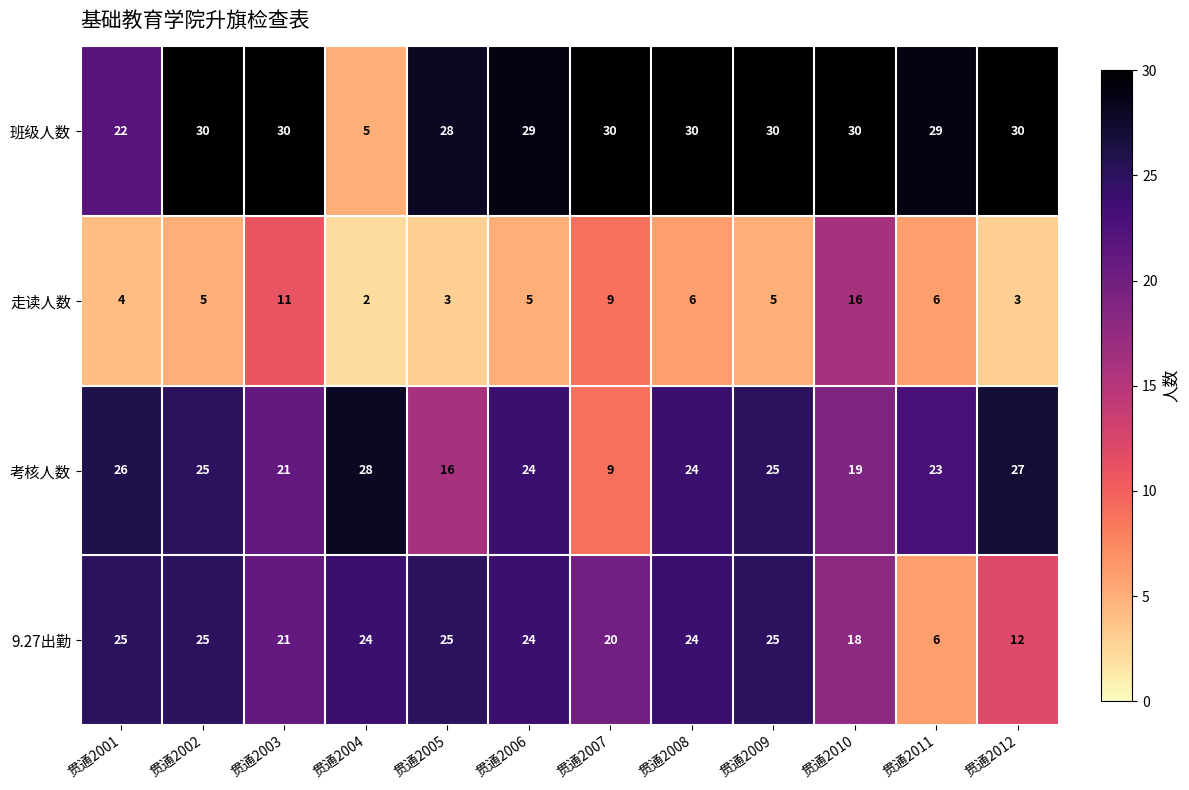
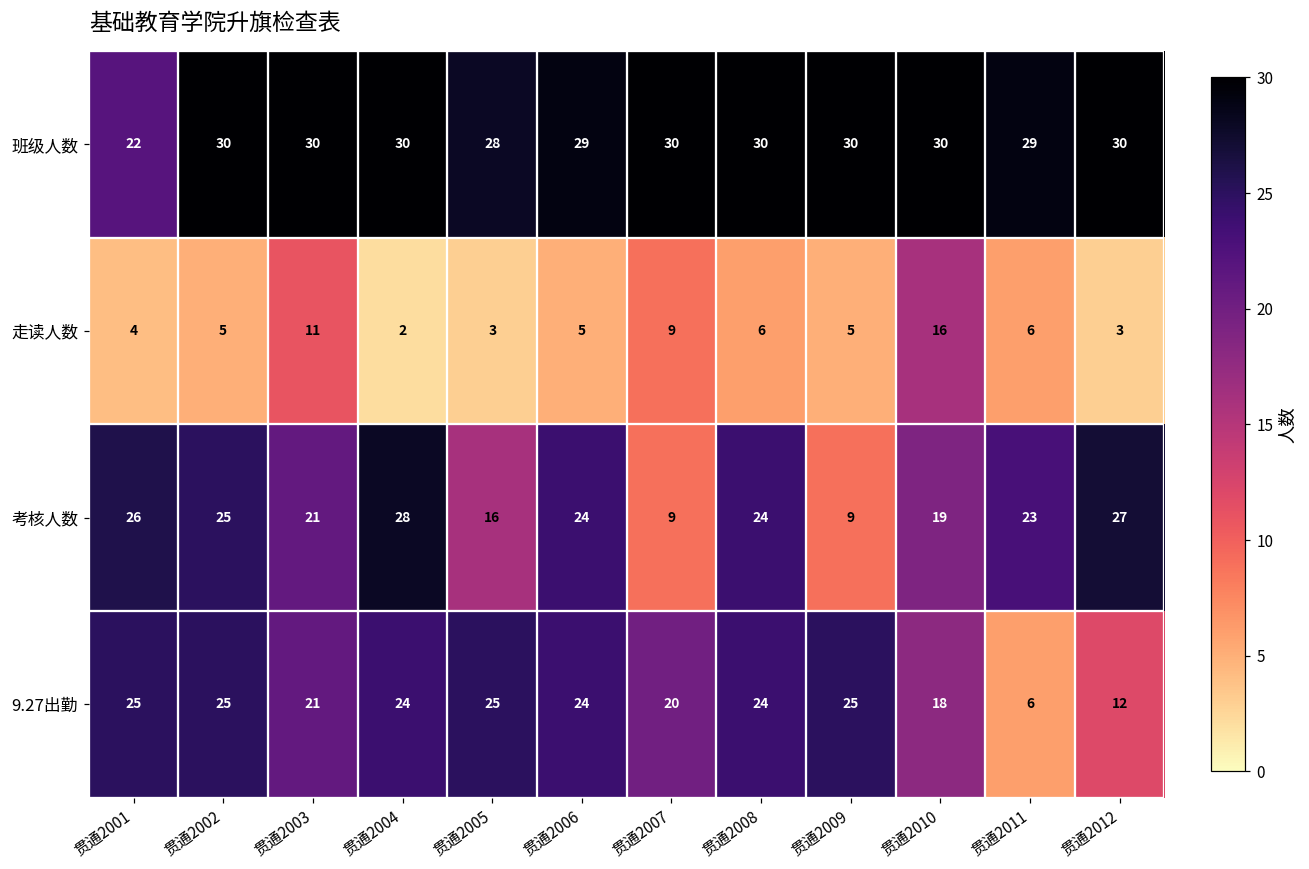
班级人数, 贯通2004: 5 -> 30
考核人数, 贯通2009: 25 -> 9
